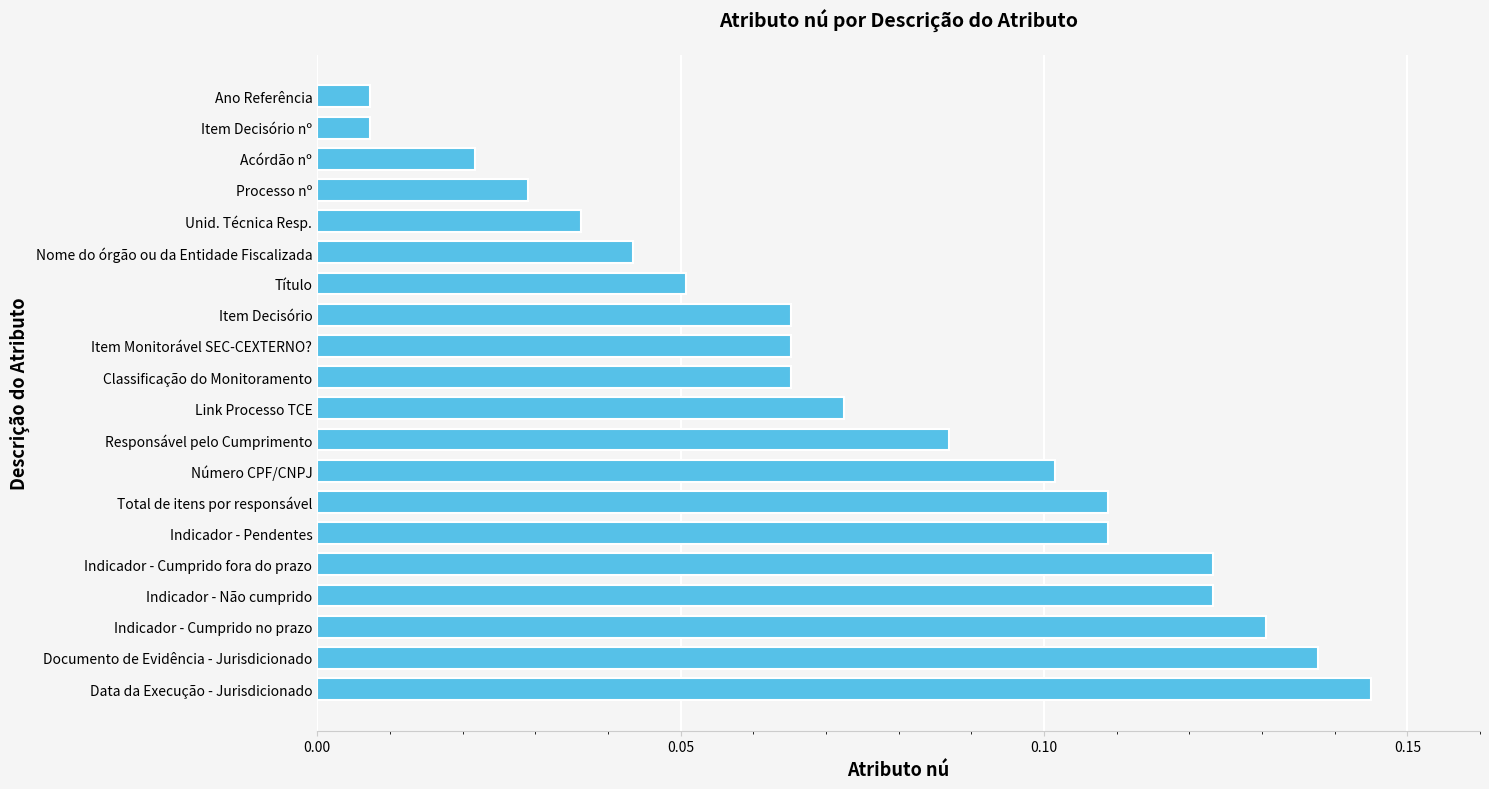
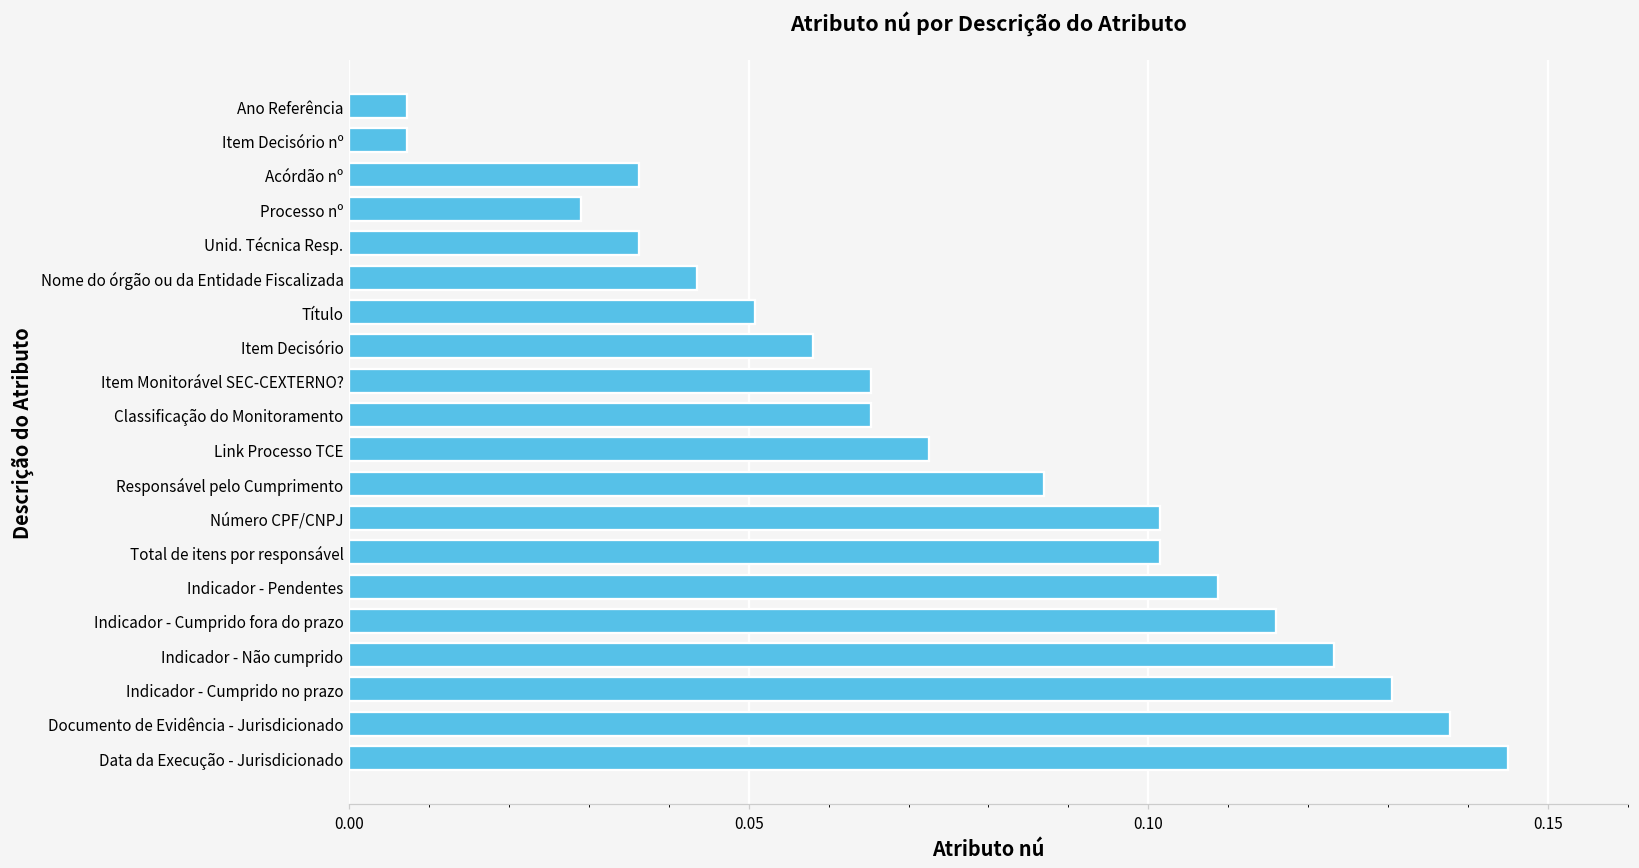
Acórdão nº: 0.022 -> 0.036
Item Decisório: 0.065 -> 0.058
Total de itens por responsável: 0.109 -> 0.101
Indicador - Cumprido fora do prazo: 0.123 -> 0.116
